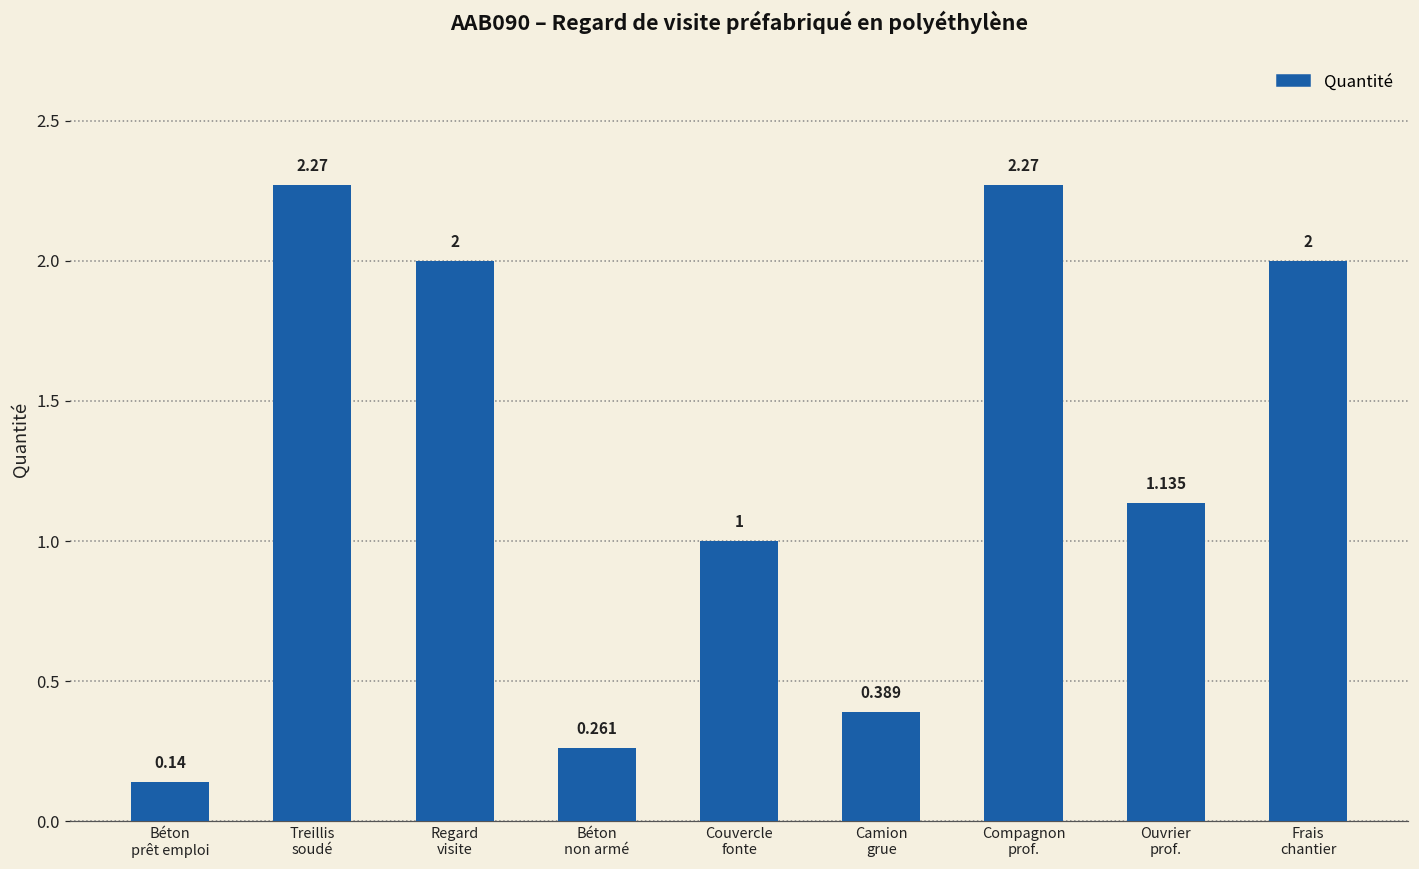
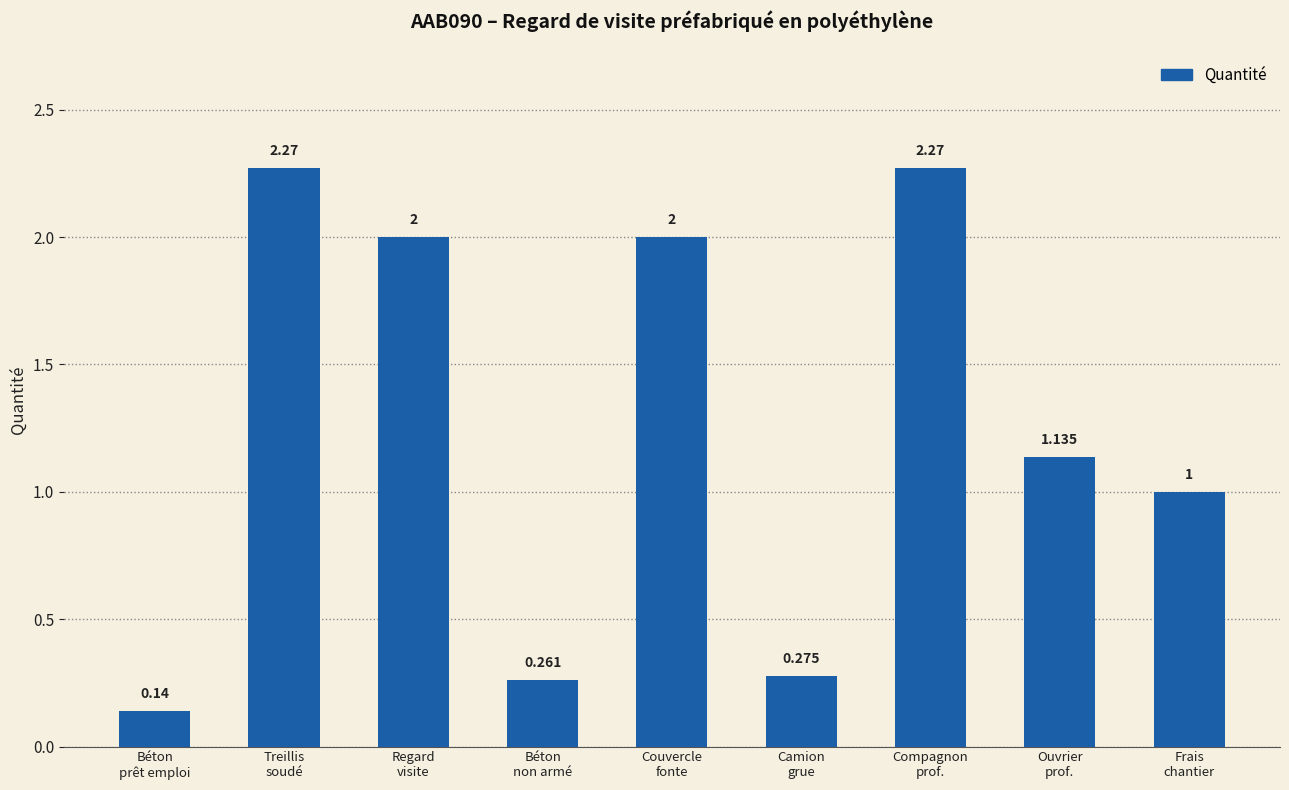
Couvercle fonte: 1 -> 2
Camion grue: 0.389 -> 0.275
Frais chantier: 2 -> 1
